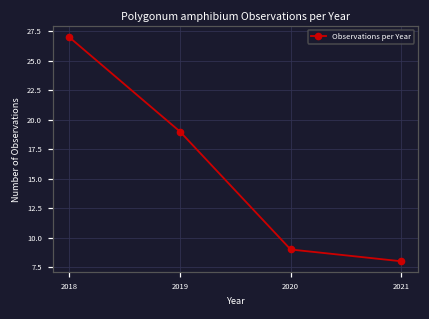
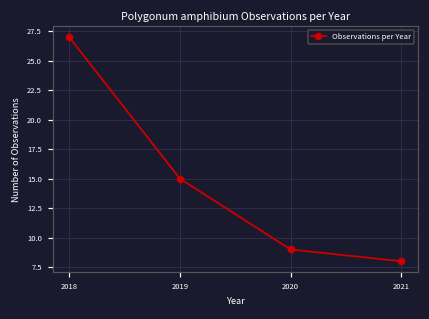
2019: 19 -> 15
